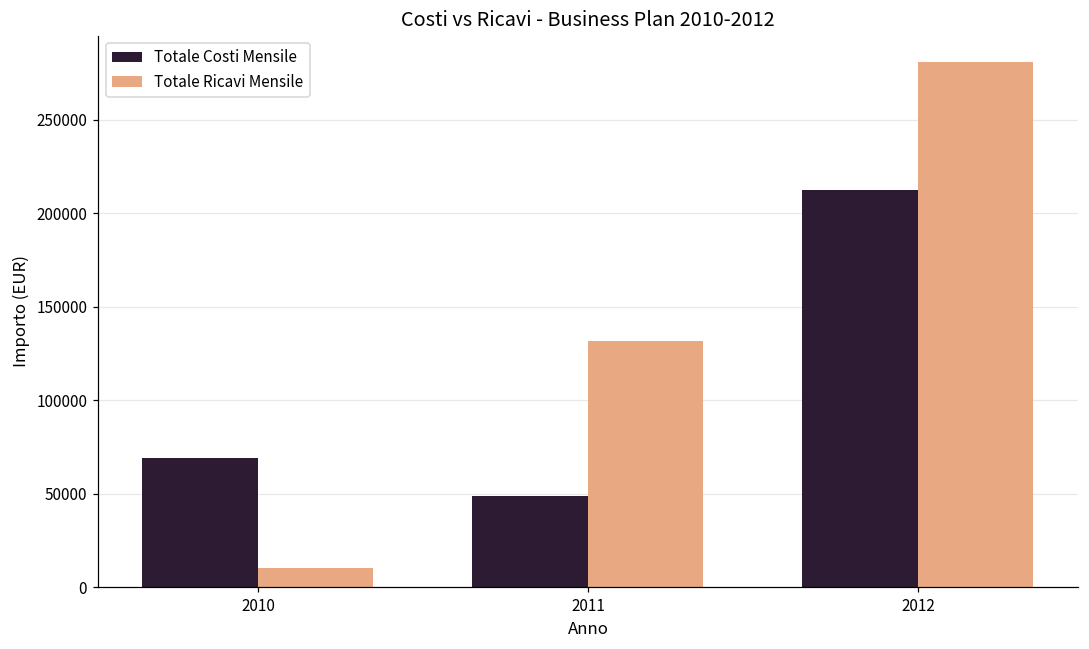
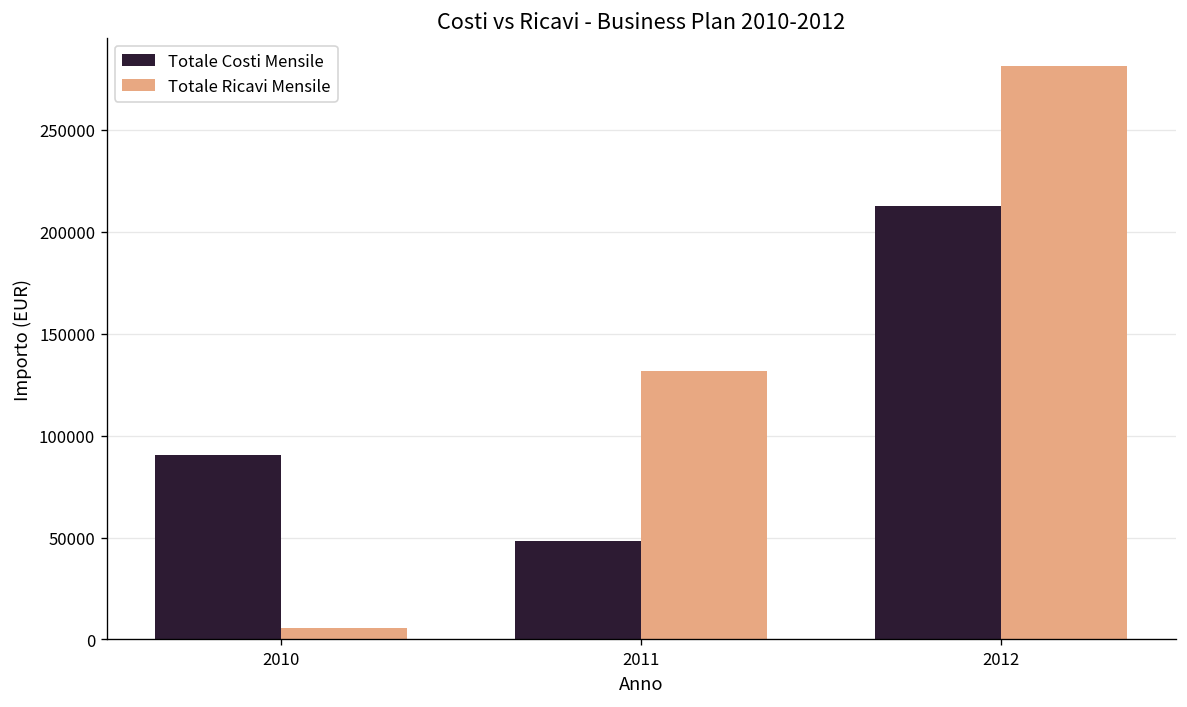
Totale Costi Mensile, 2010: 69000 -> 90000
Totale Ricavi Mensile, 2010: 10000 -> 6000
